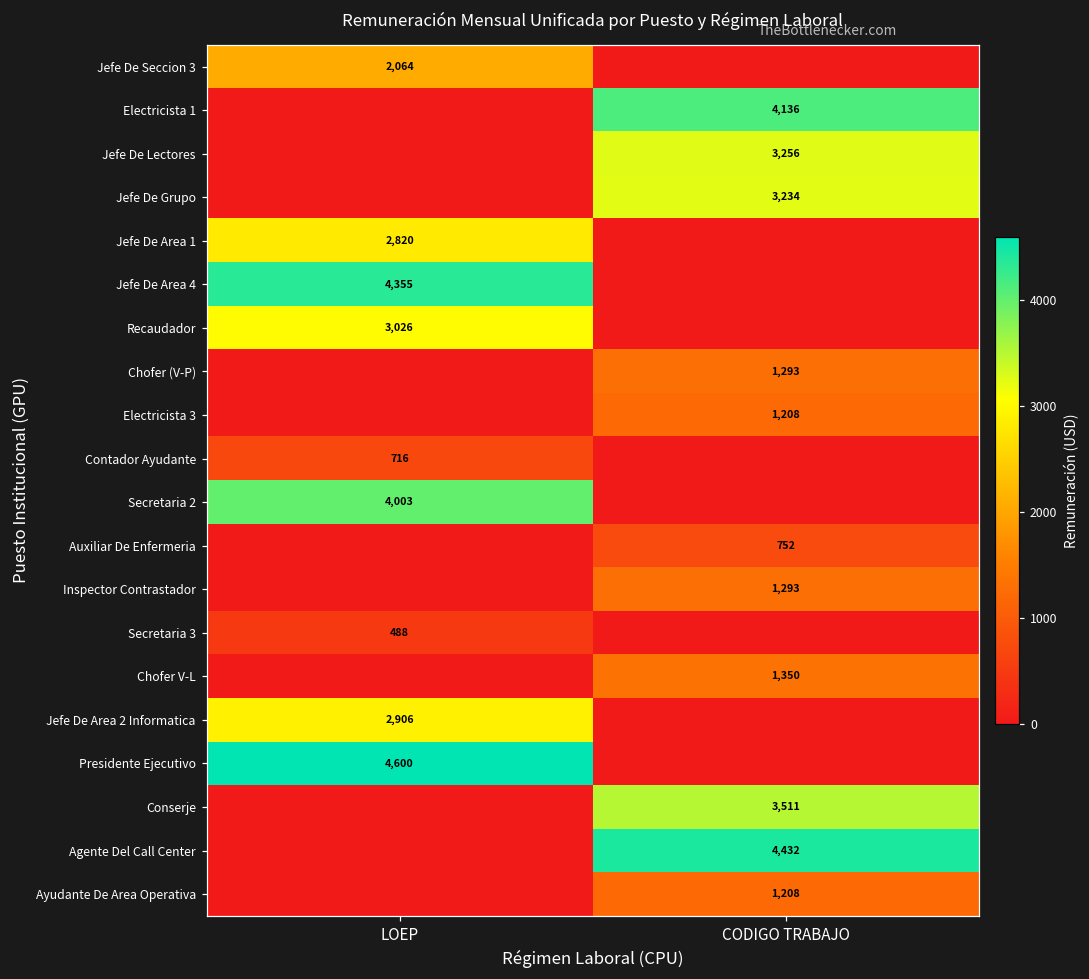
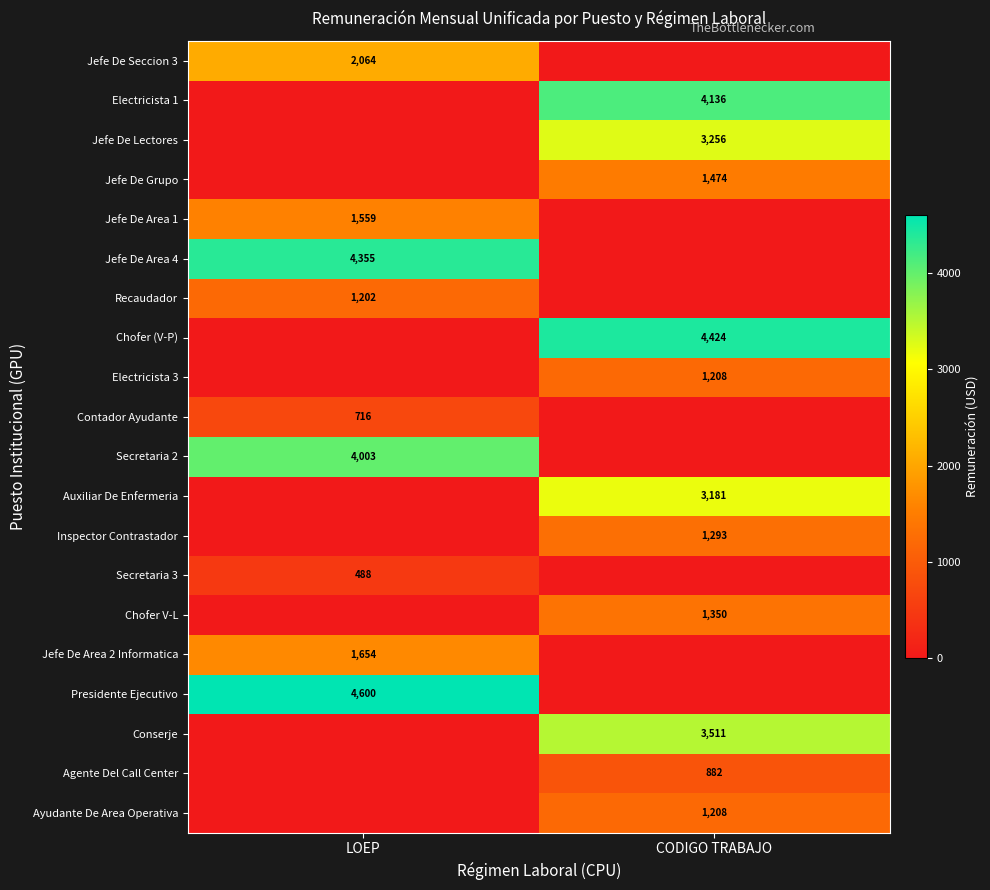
Jefe De Grupo, CODIGO TRABAJO: 3,234 -> 1,474
Jefe De Area 1, LOEP: 2,820 -> 1,559
Recaudador, LOEP: 3,026 -> 1,202
Chofer (V-P), CODIGO TRABAJO: 1,293 -> 4,424
Auxiliar De Enfermeria, CODIGO TRABAJO: 752 -> 3,181
Jefe De Area 2 Informatica, LOEP: 2,906 -> 1,654
Agente Del Call Center, CODIGO TRABAJO: 4,432 -> 882
